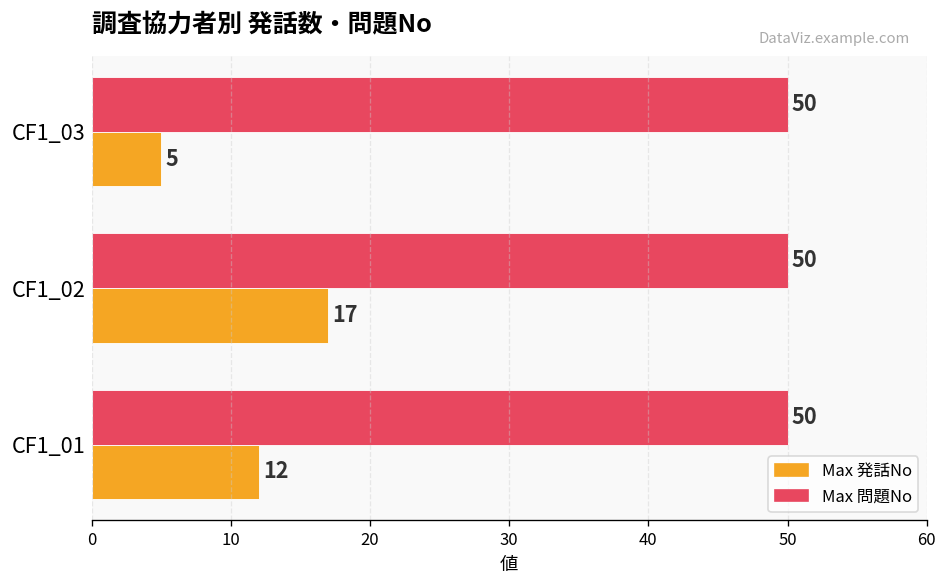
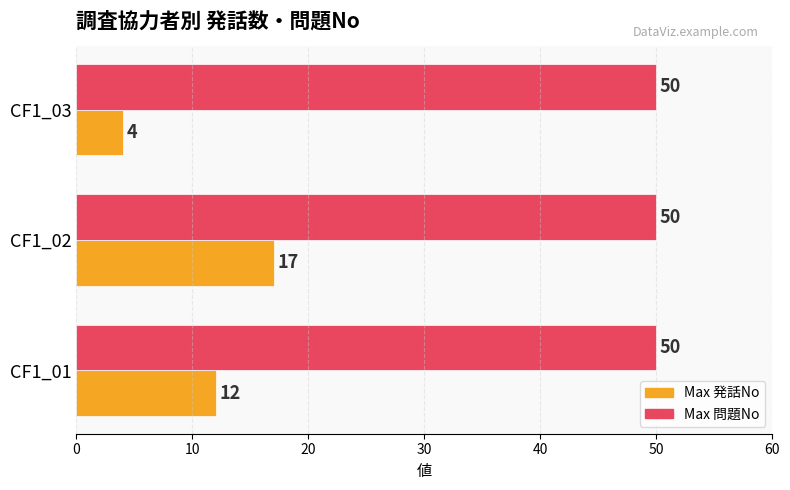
Max 発話No, CF1_03: 5 -> 4
